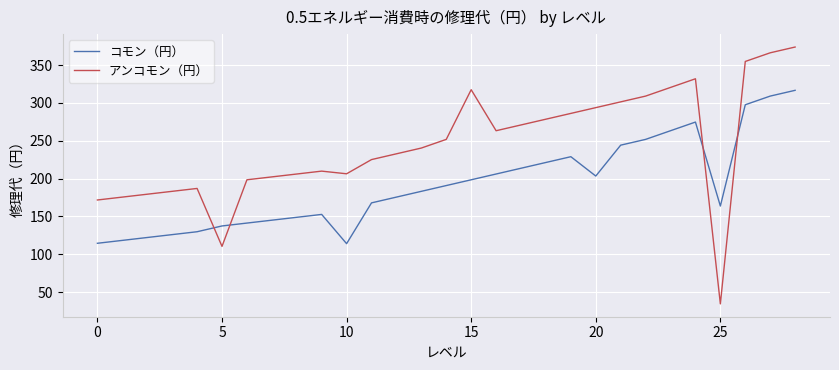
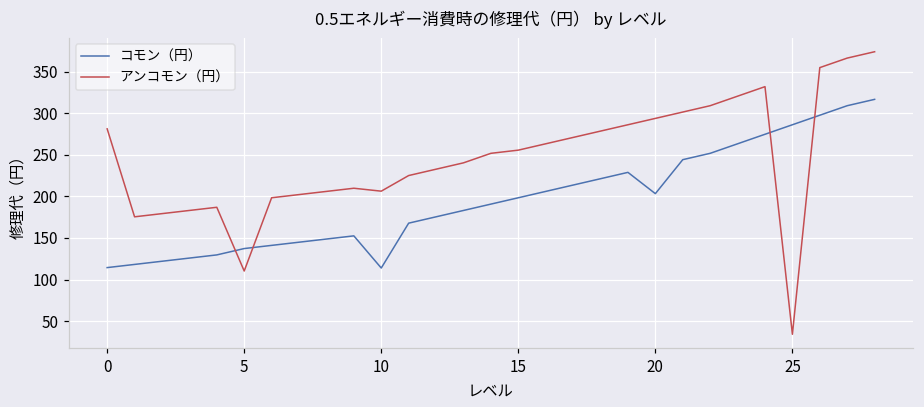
アンコモン（円）, 0: 170 -> 280
アンコモン（円）, 15: 320 -> 260
コモン（円）, 25: 160 -> 290
